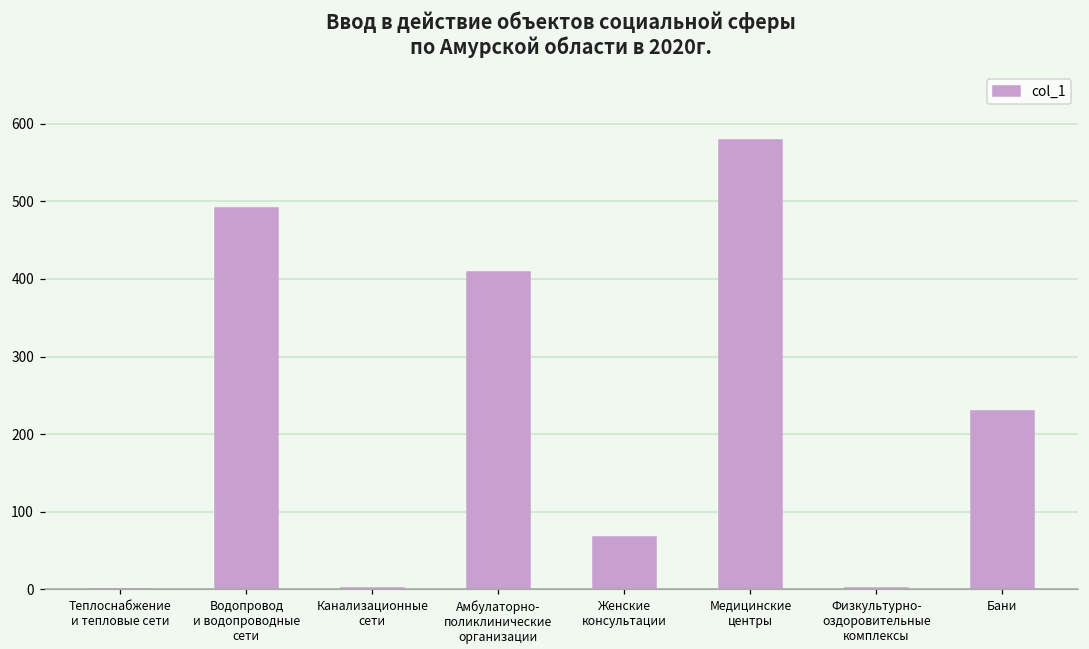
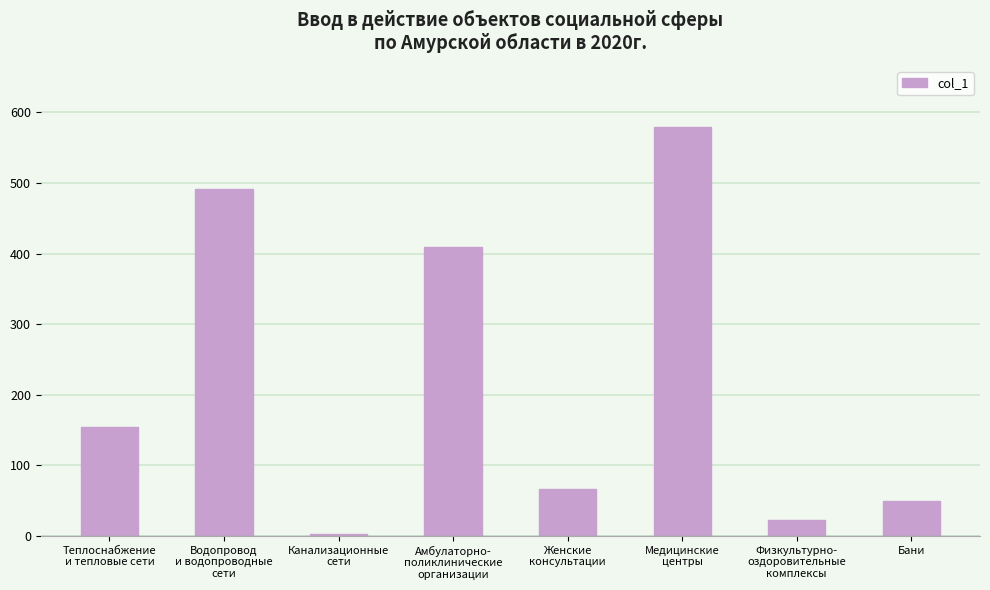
Теплоснабжение и тепловые сети: 0 -> 150
Физкультурно- оздоровительные комплексы: 0 -> 20
Бани: 230 -> 50
